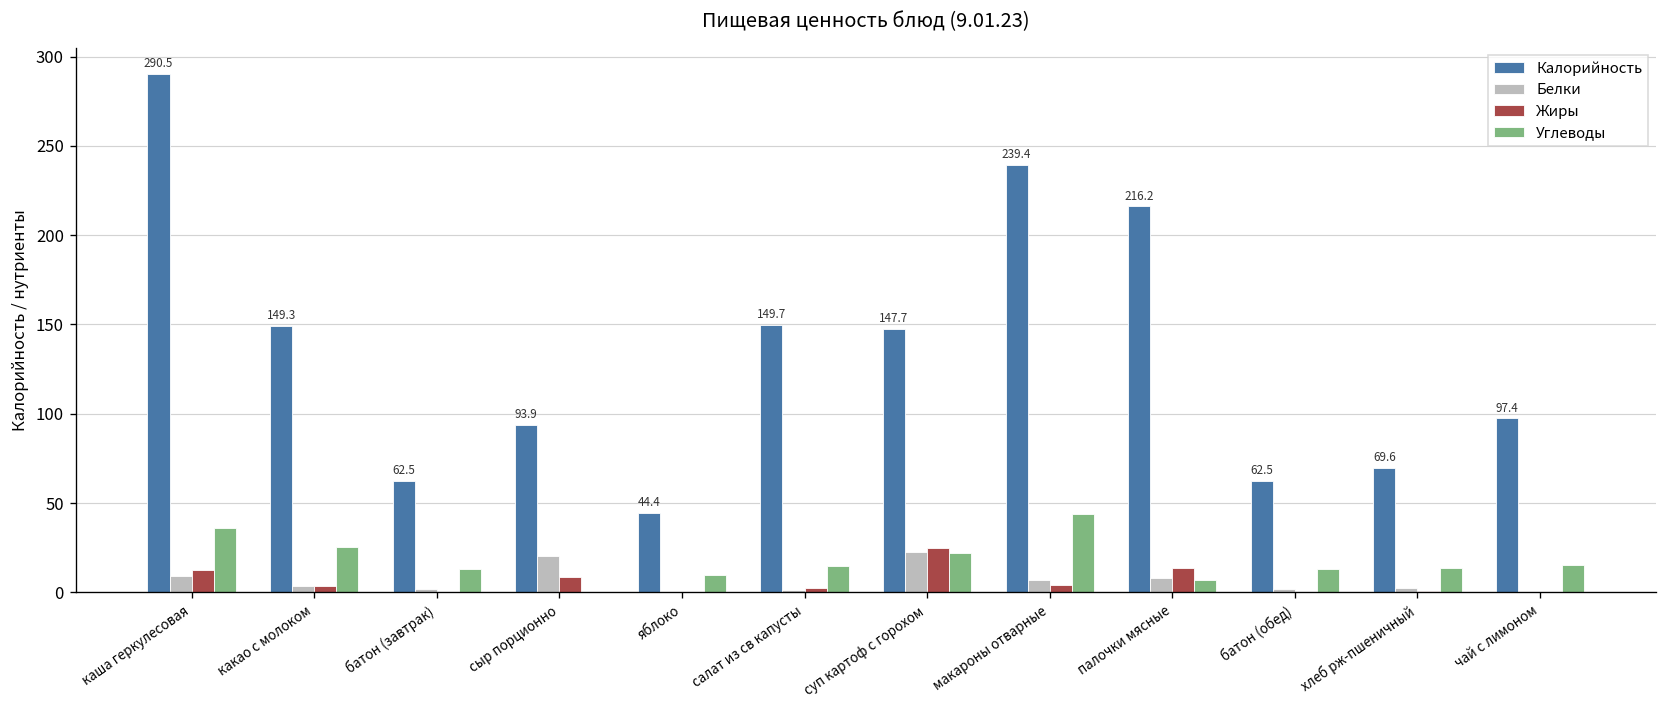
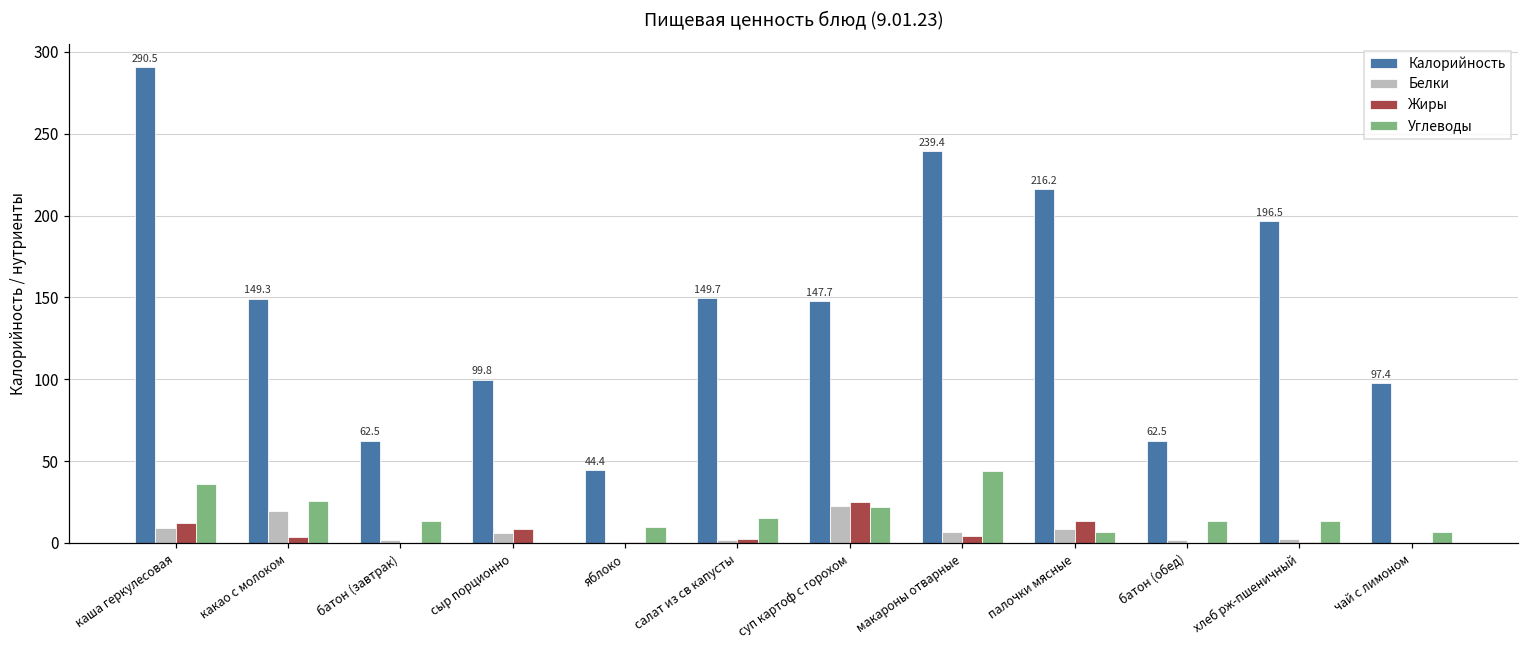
Белки, какао с молоком: 4 -> 20
Калорийность, сыр порционно: 93.9 -> 99.8
Белки, сыр порционно: 20 -> 6
Калорийность, хлеб рж-пшеничный: 69.6 -> 196.5
Углеводы, чай с лимоном: 15 -> 7
